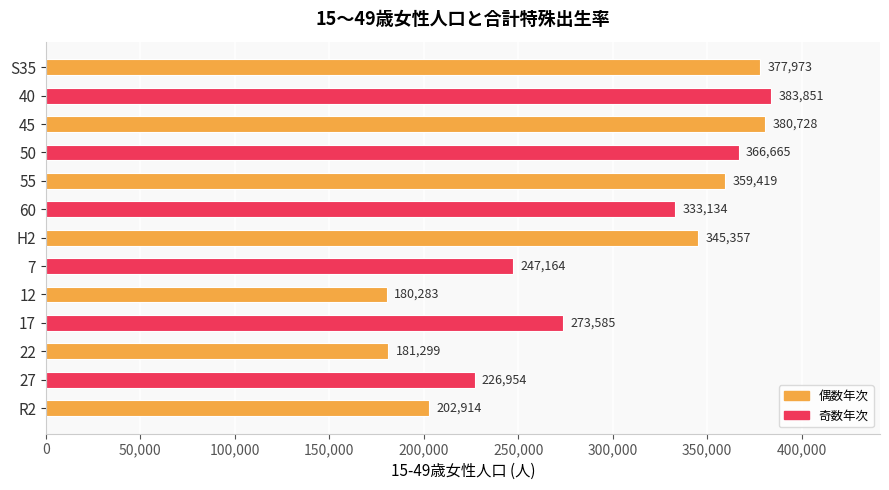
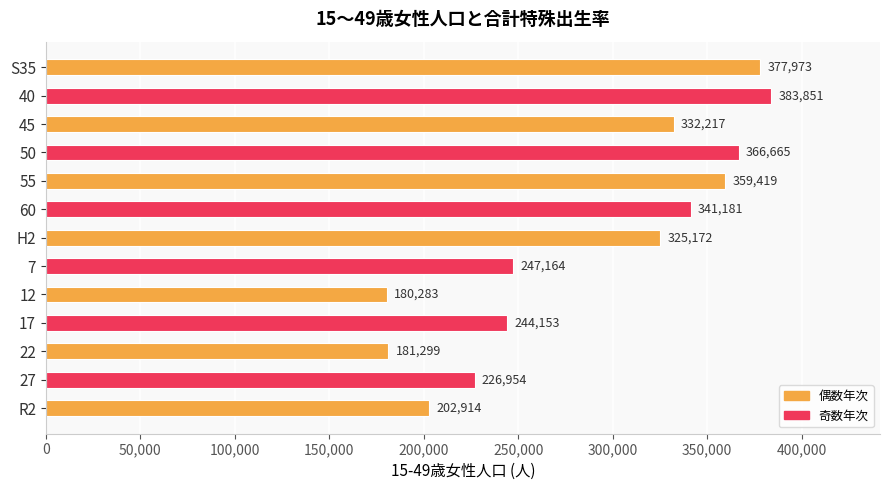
45: 380,728 -> 332,217
60: 333,134 -> 341,181
H2: 345,357 -> 325,172
17: 273,585 -> 244,153
